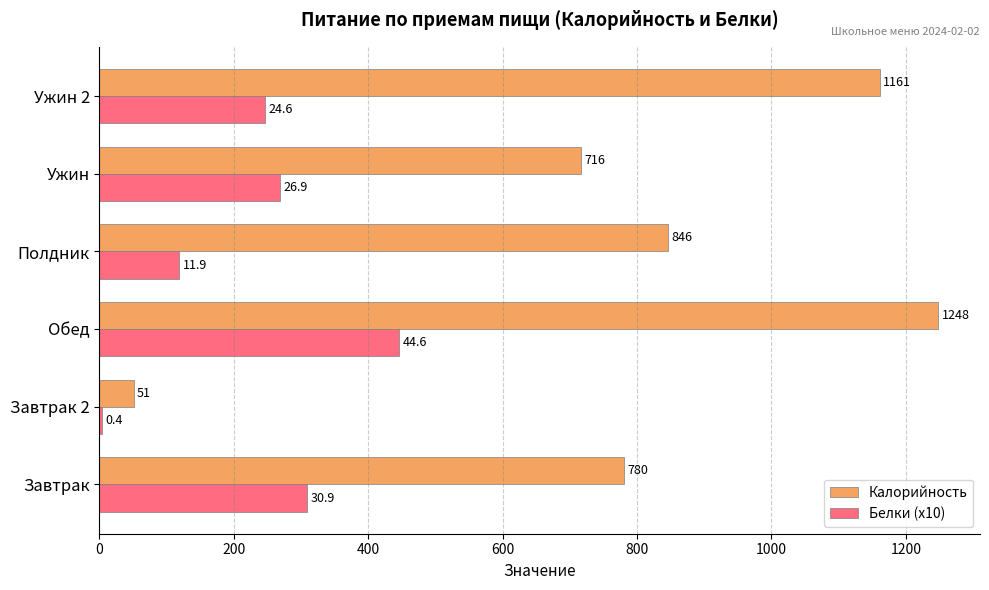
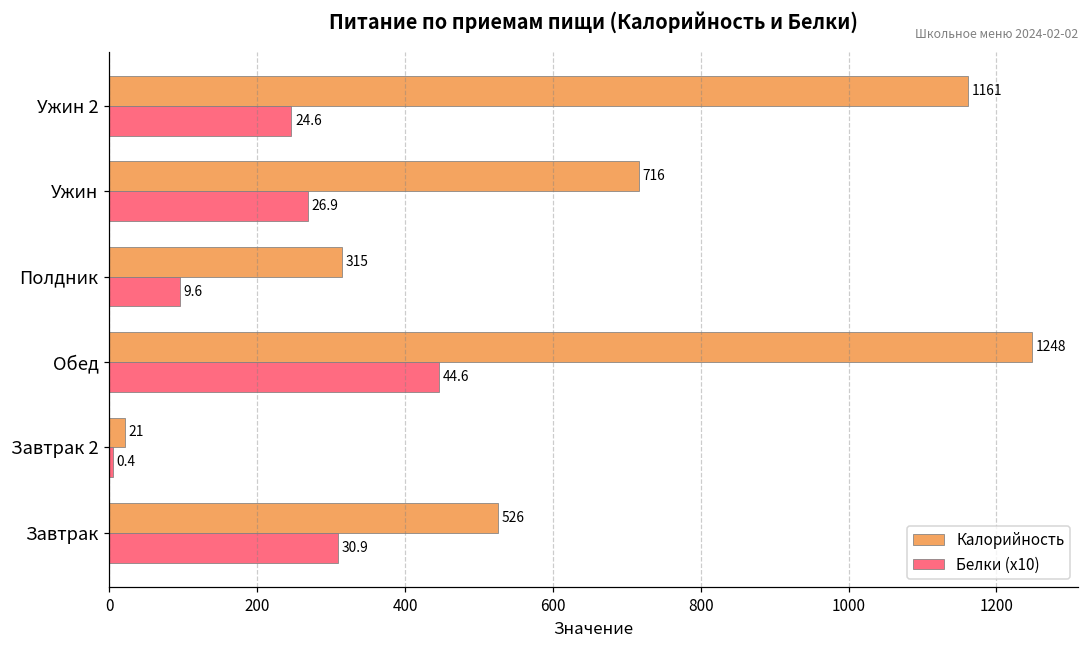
Калорийность, Полдник: 846 -> 315
Белки (x10), Полдник: 11.9 -> 9.6
Калорийность, Завтрак 2: 51 -> 21
Калорийность, Завтрак: 780 -> 526
